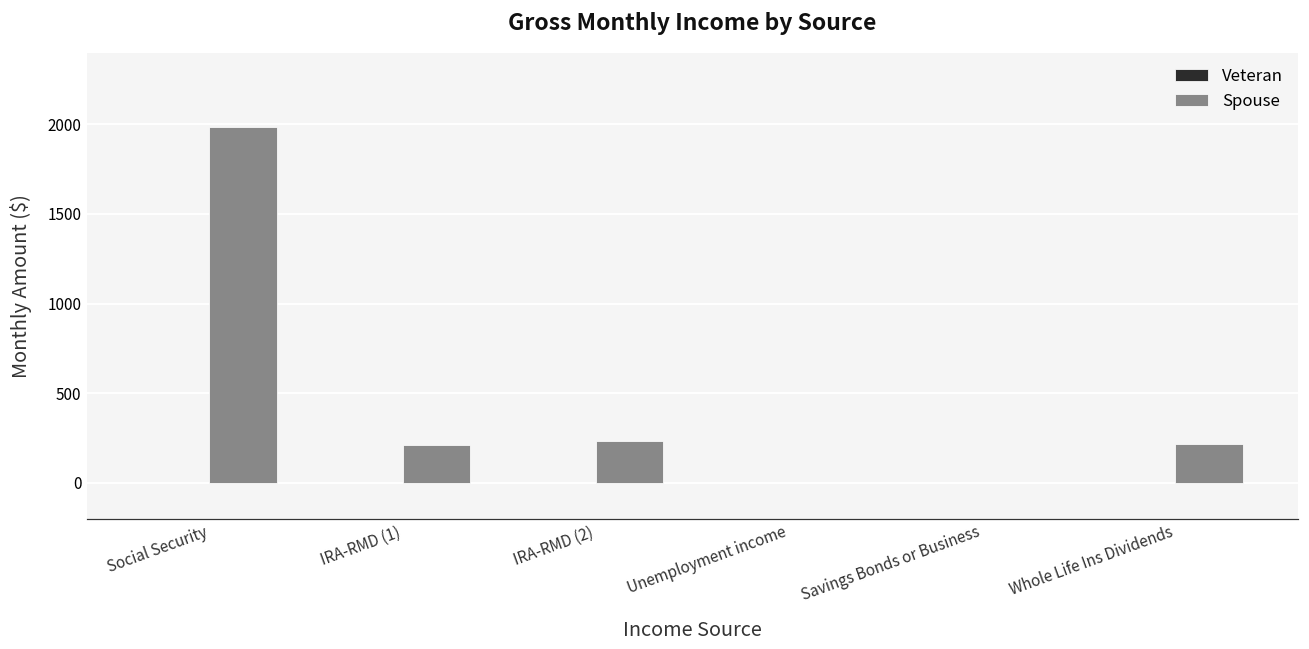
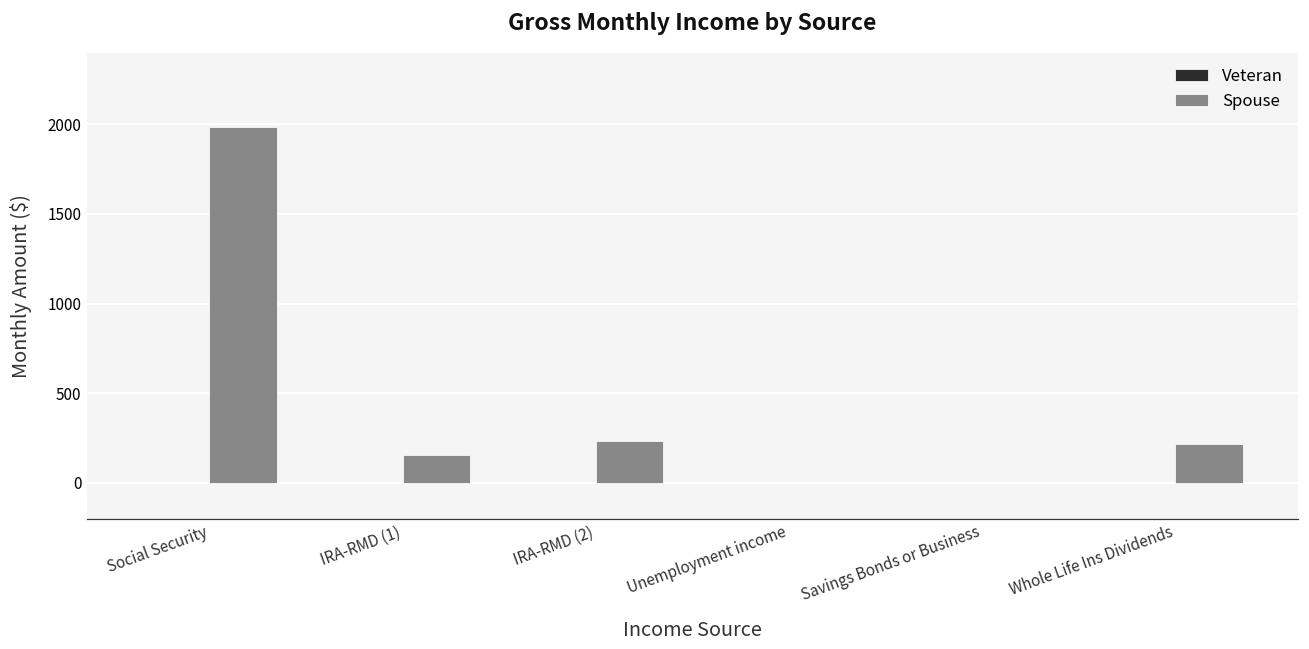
Spouse, IRA-RMD (1): 210 -> 160
